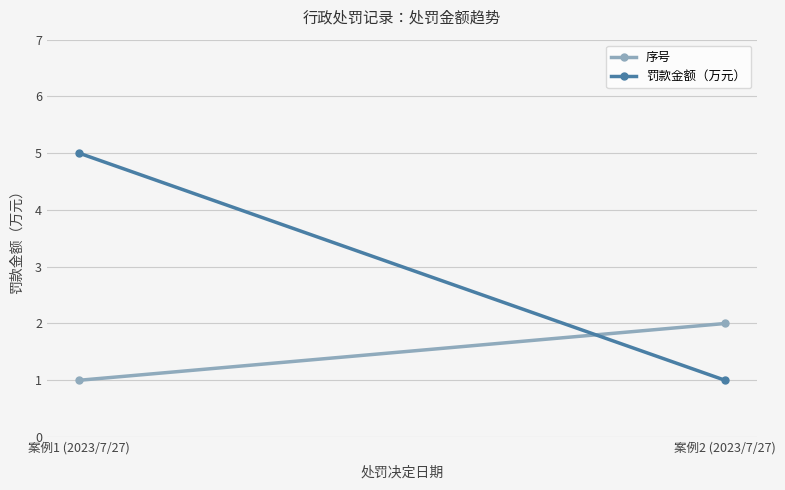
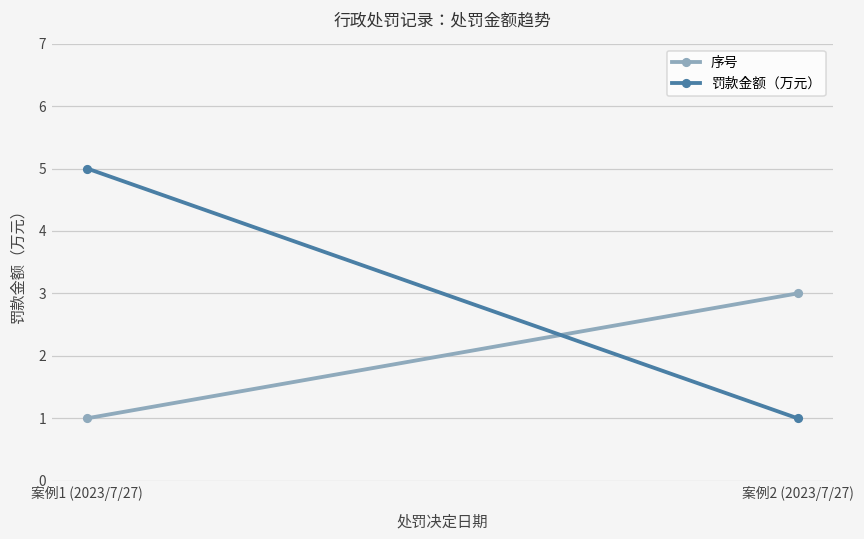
序号, 案例2 (2023/7/27): 2 -> 3
